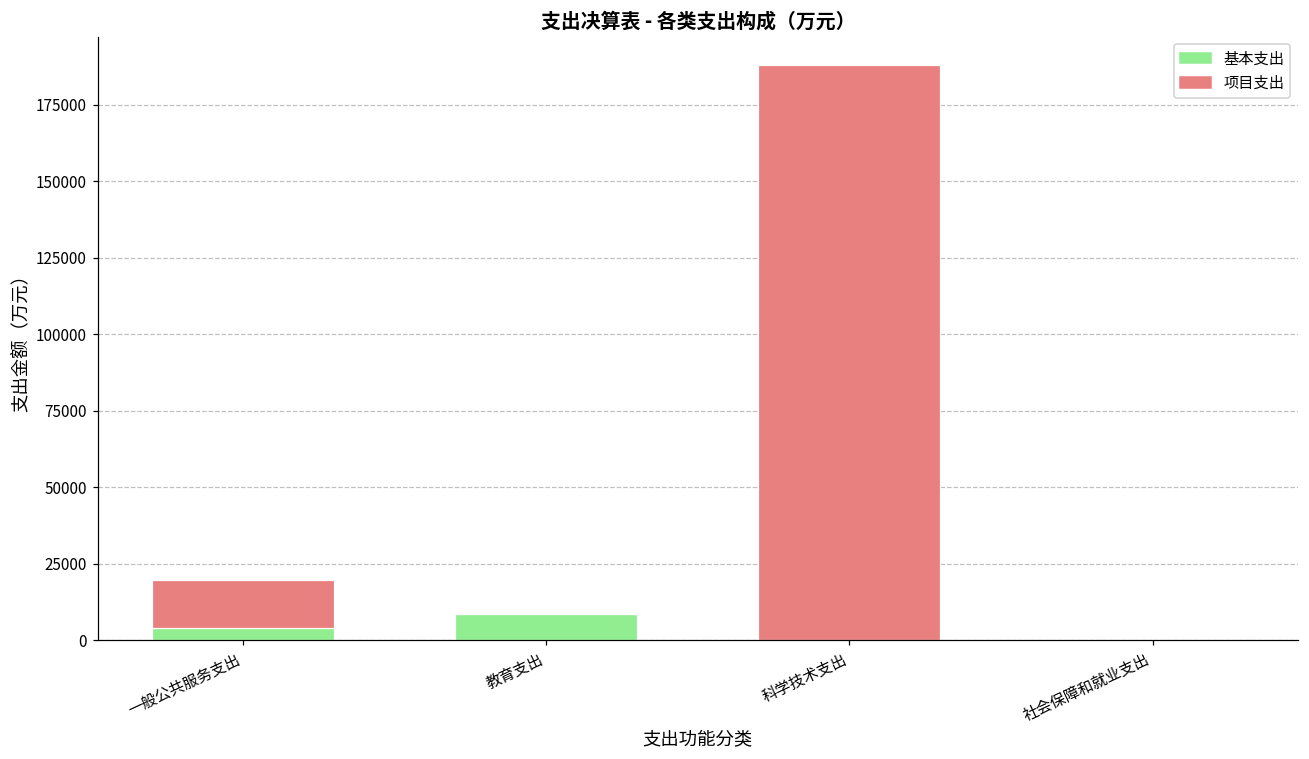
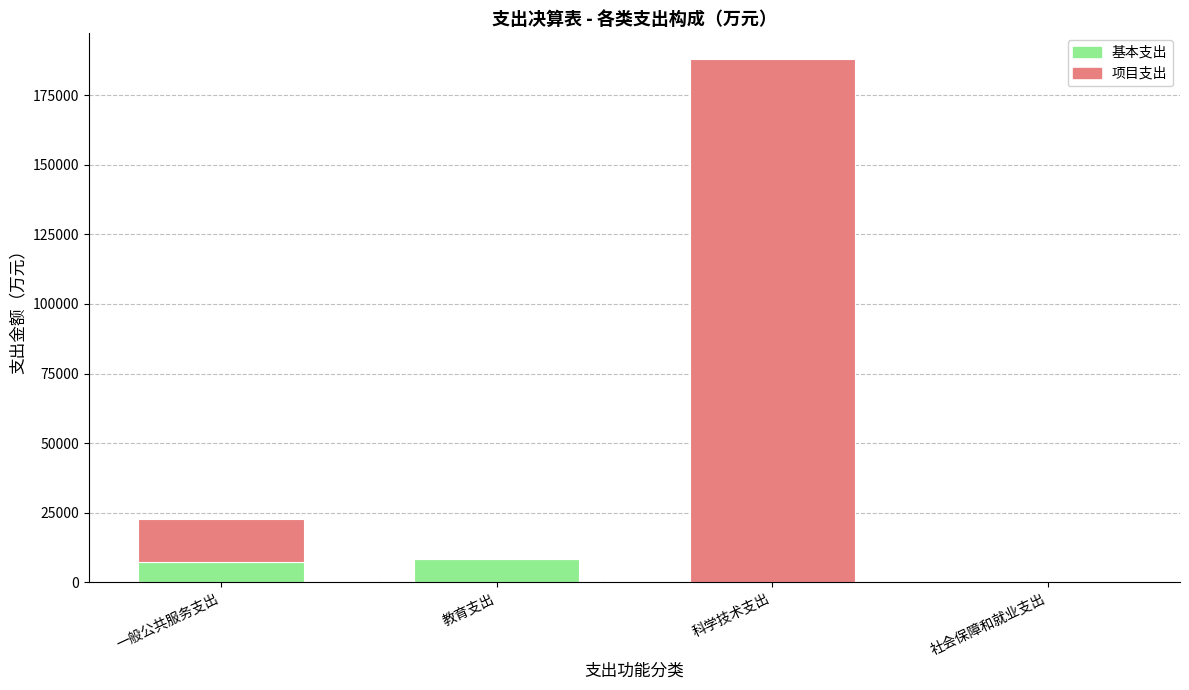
基本支出, 一般公共服务支出: 4000 -> 7000
